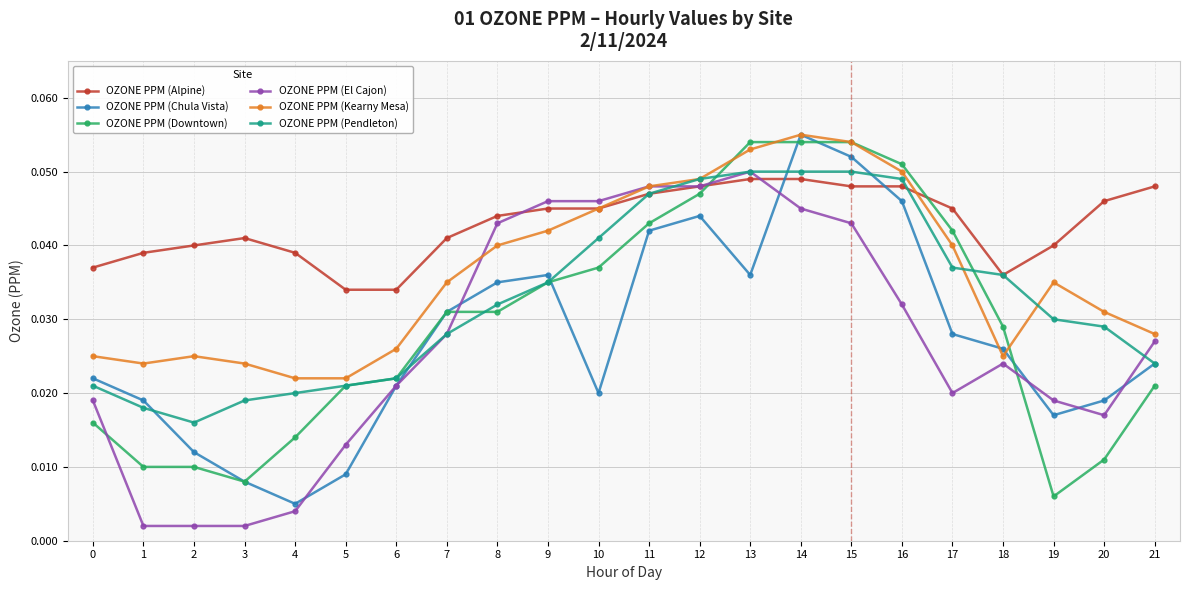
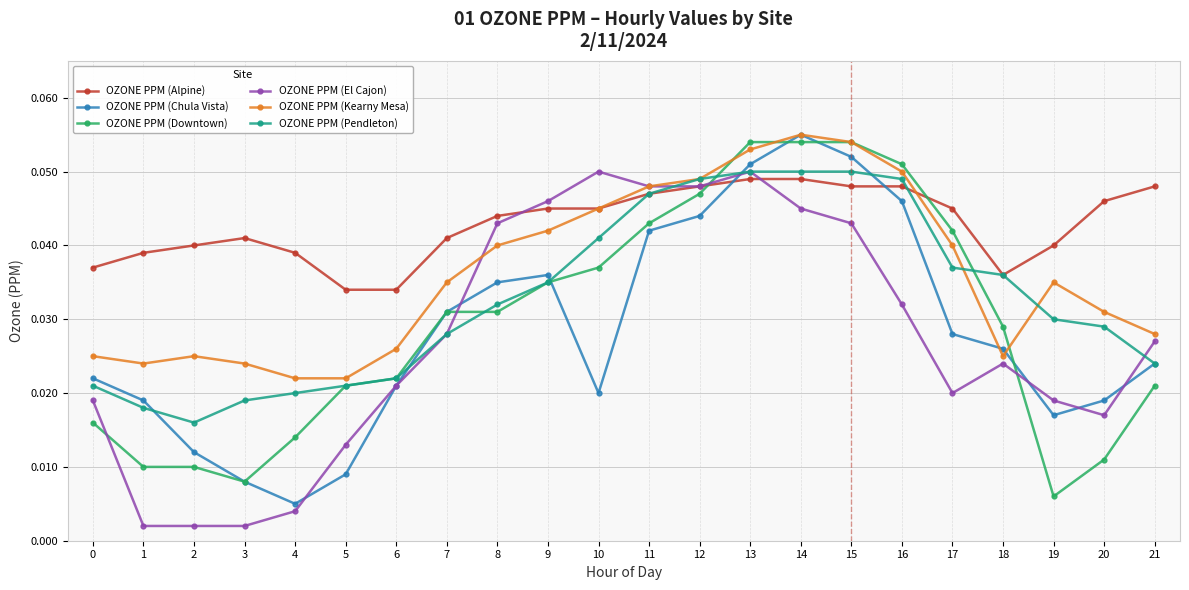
OZONE PPM (El Cajon), 10: 0.046 -> 0.050
OZONE PPM (Chula Vista), 13: 0.036 -> 0.051
